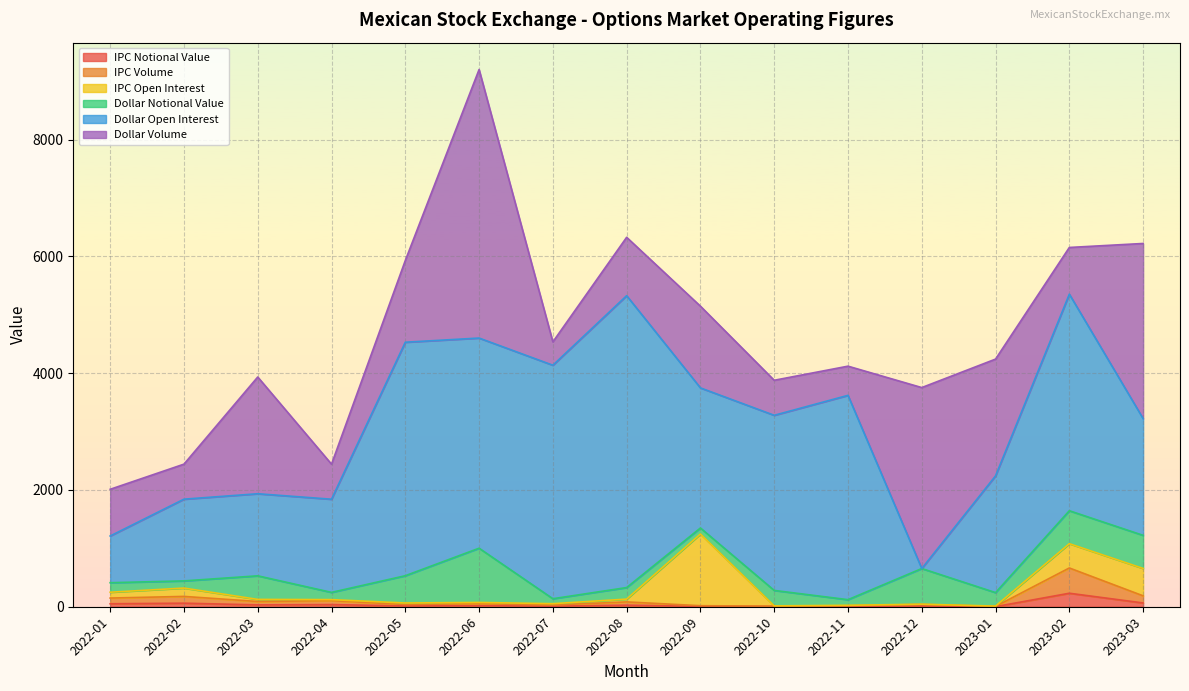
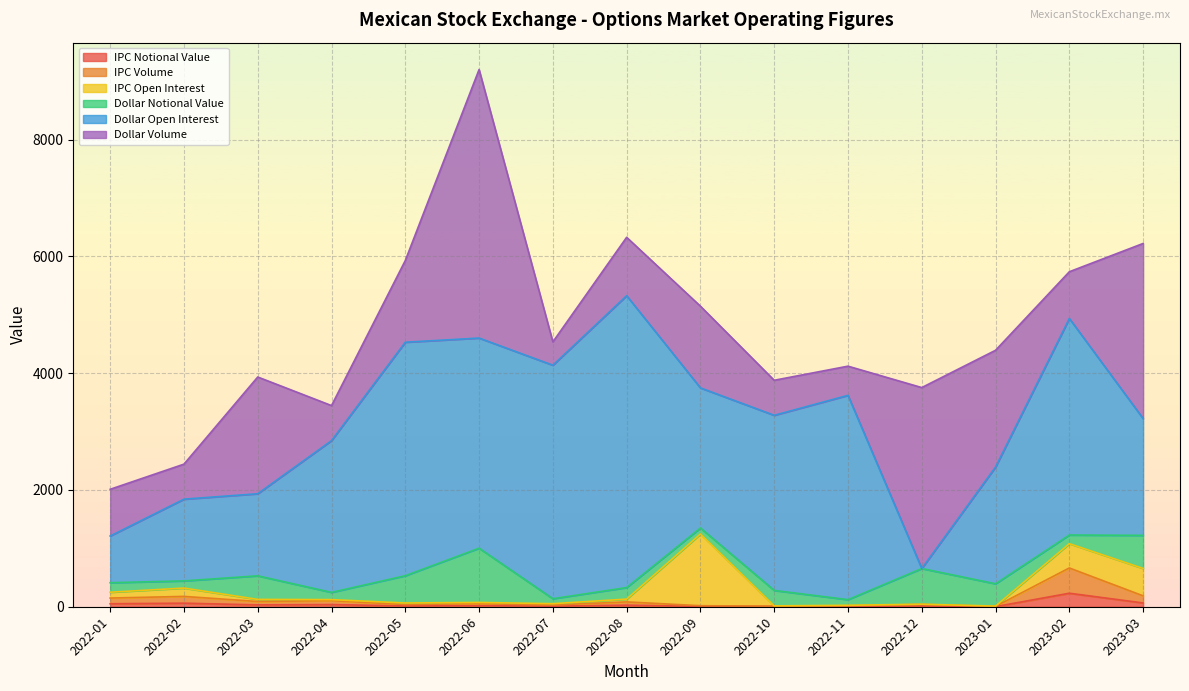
Dollar Open Interest, 2022-04: 1600 -> 2600
Dollar Notional Value, 2023-01: 200 -> 400
Dollar Notional Value, 2023-02: 600 -> 100
